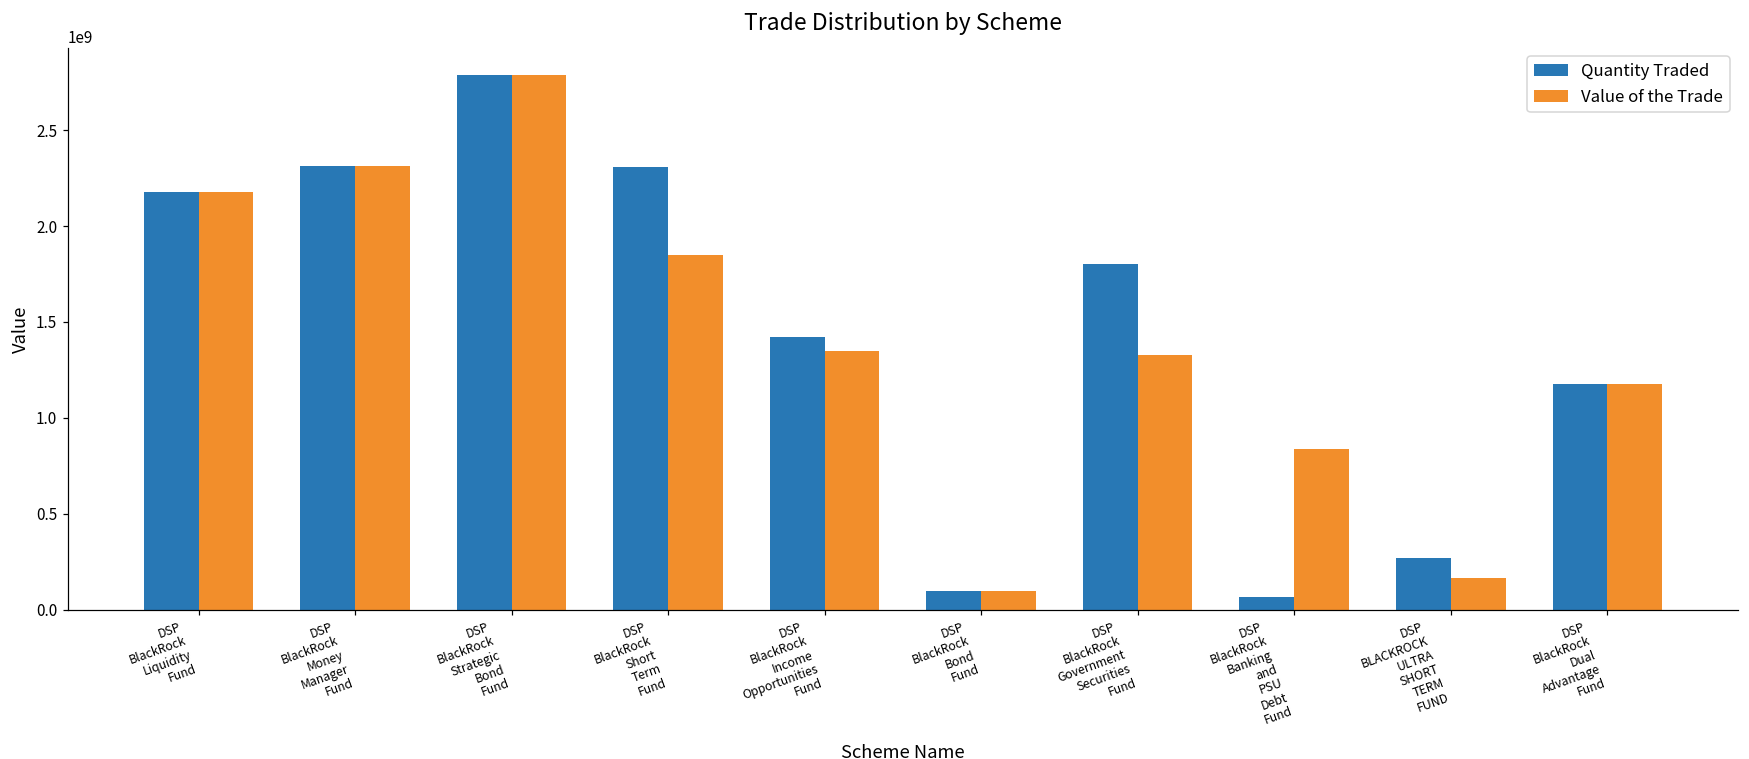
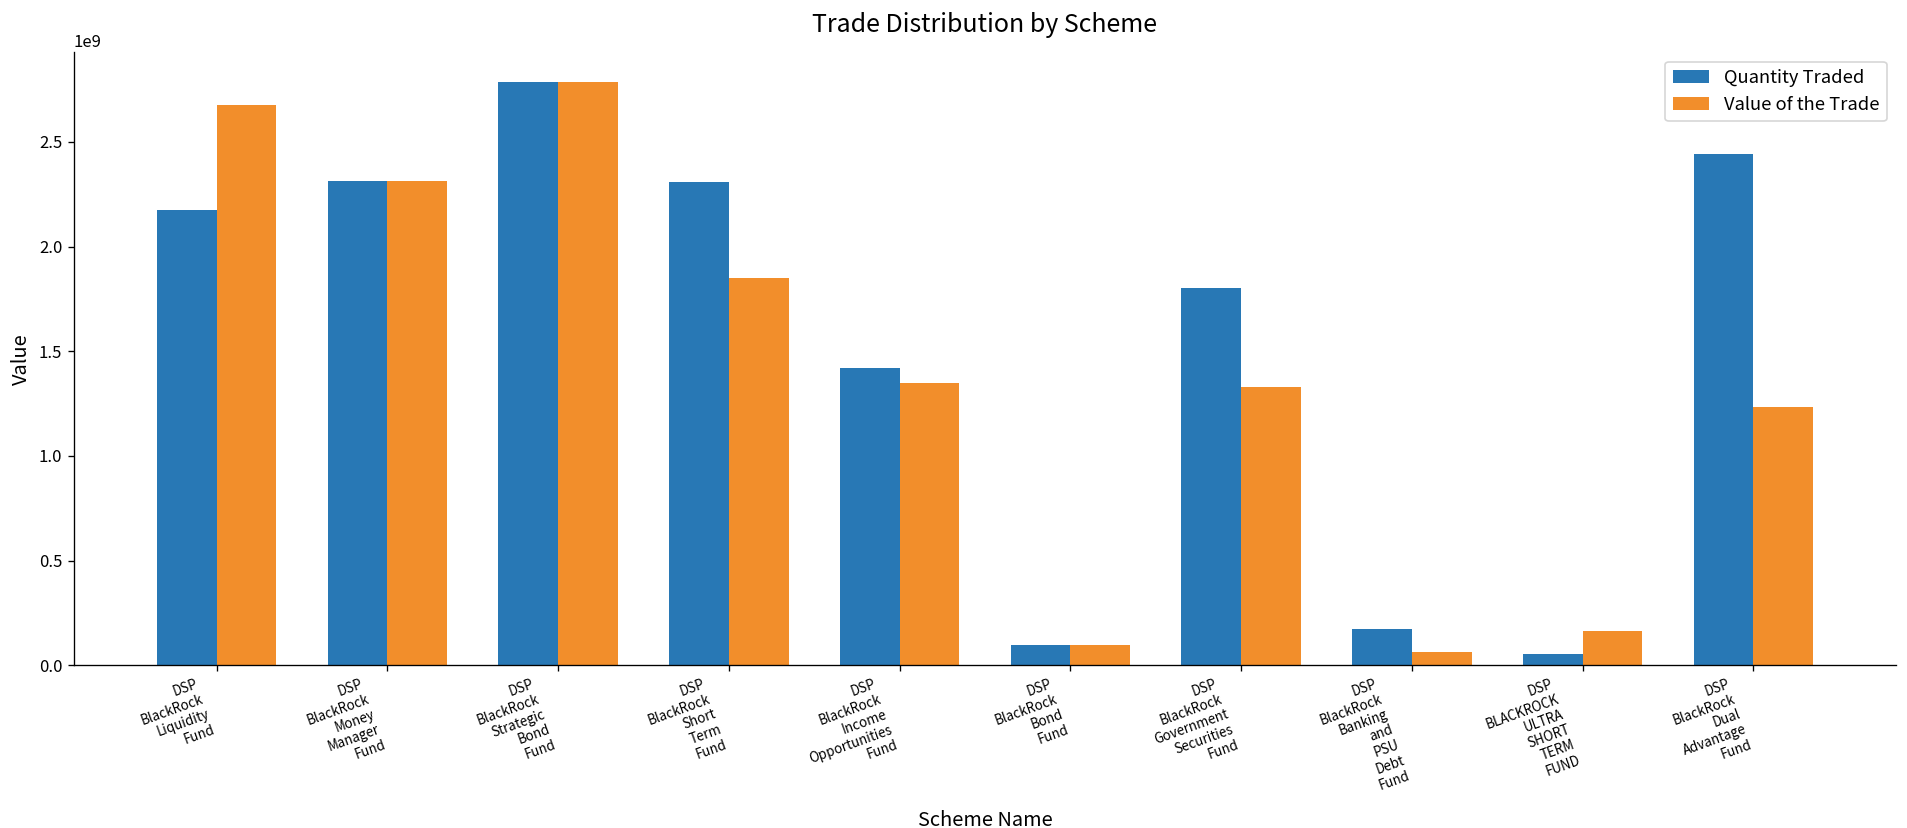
Value of the Trade, DSP BlackRock Liquidity Fund: 2180000000 -> 2670000000
Quantity Traded, DSP BlackRock Banking and PSU Debt Fund: 70000000 -> 180000000
Value of the Trade, DSP BlackRock Banking and PSU Debt Fund: 840000000 -> 60000000
Quantity Traded, DSP BLACKROCK ULTRA SHORT TERM FUND: 270000000 -> 50000000
Quantity Traded, DSP BlackRock Dual Advantage Fund: 1180000000 -> 2440000000
Value of the Trade, DSP BlackRock Dual Advantage Fund: 1180000000 -> 1240000000
